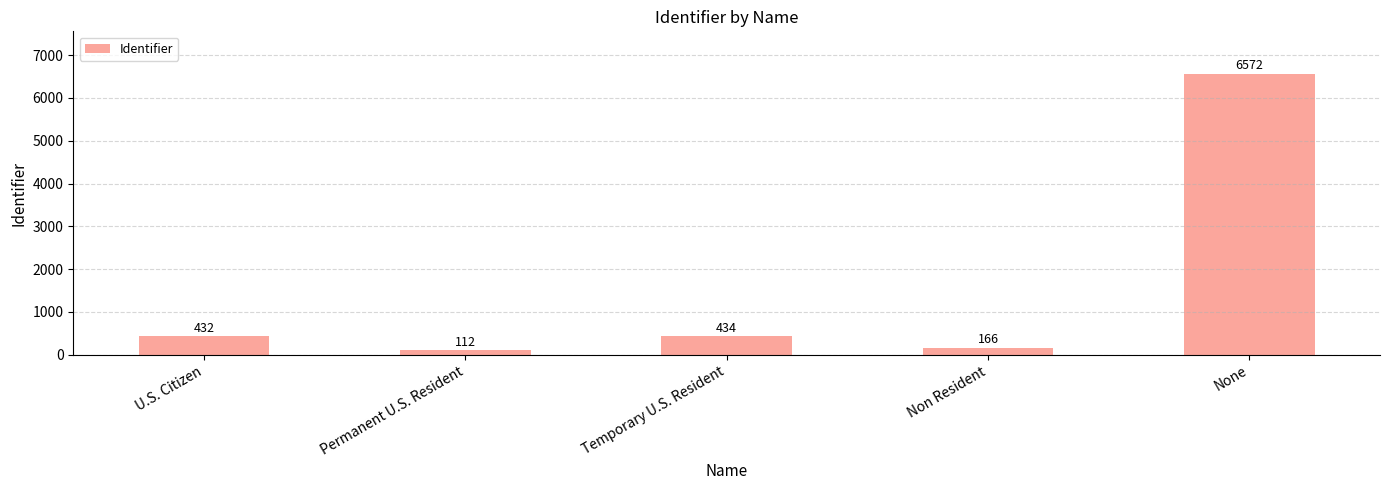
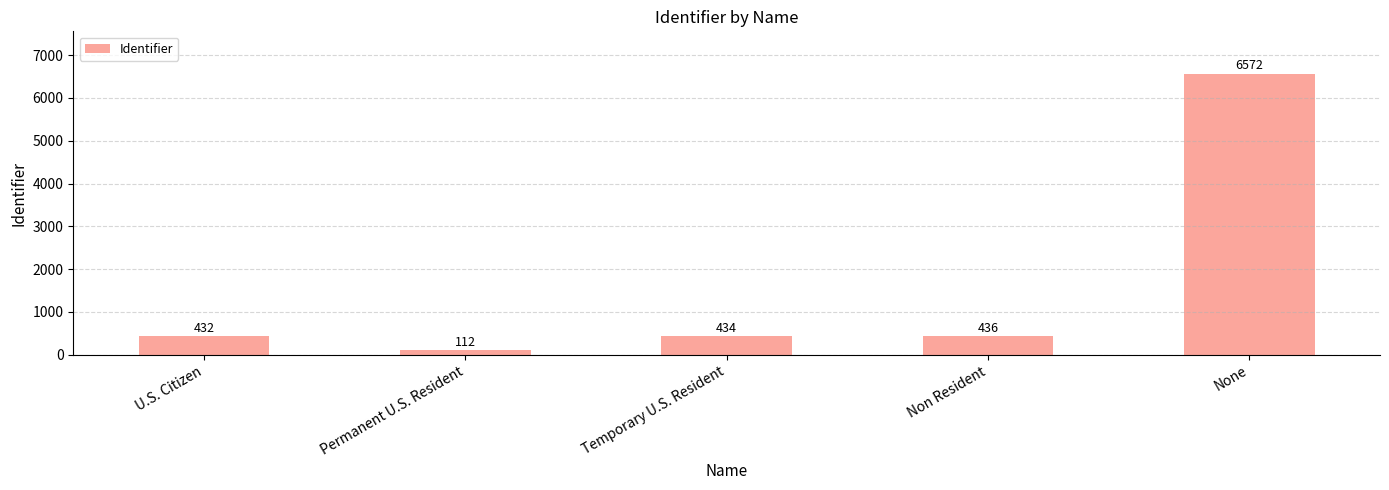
Non Resident: 166 -> 436
